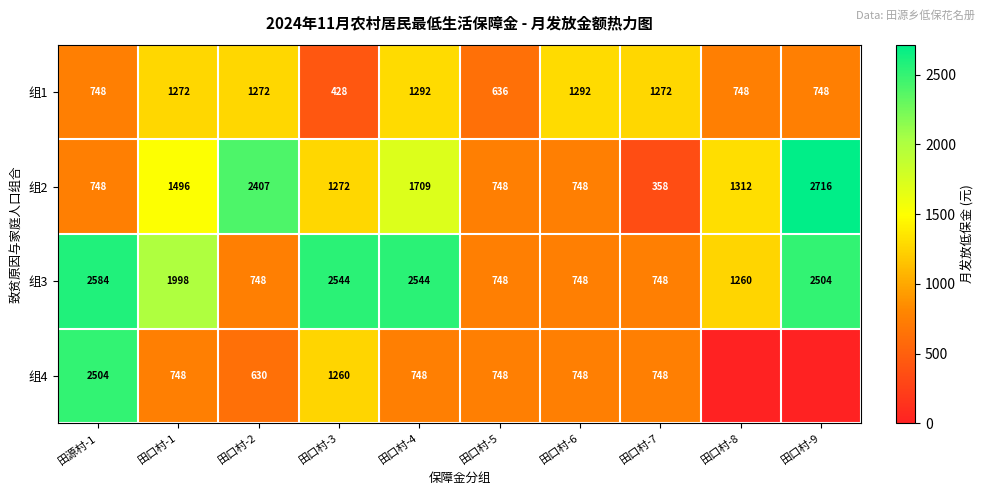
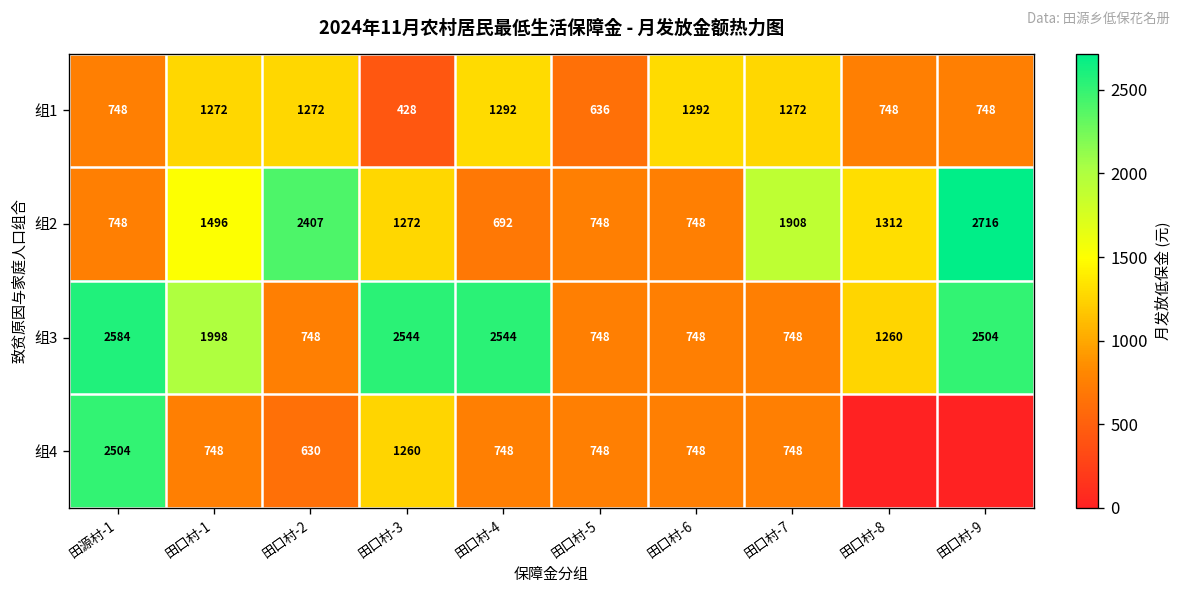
组2, 田口村-4: 1709 -> 692
组2, 田口村-7: 358 -> 1908
